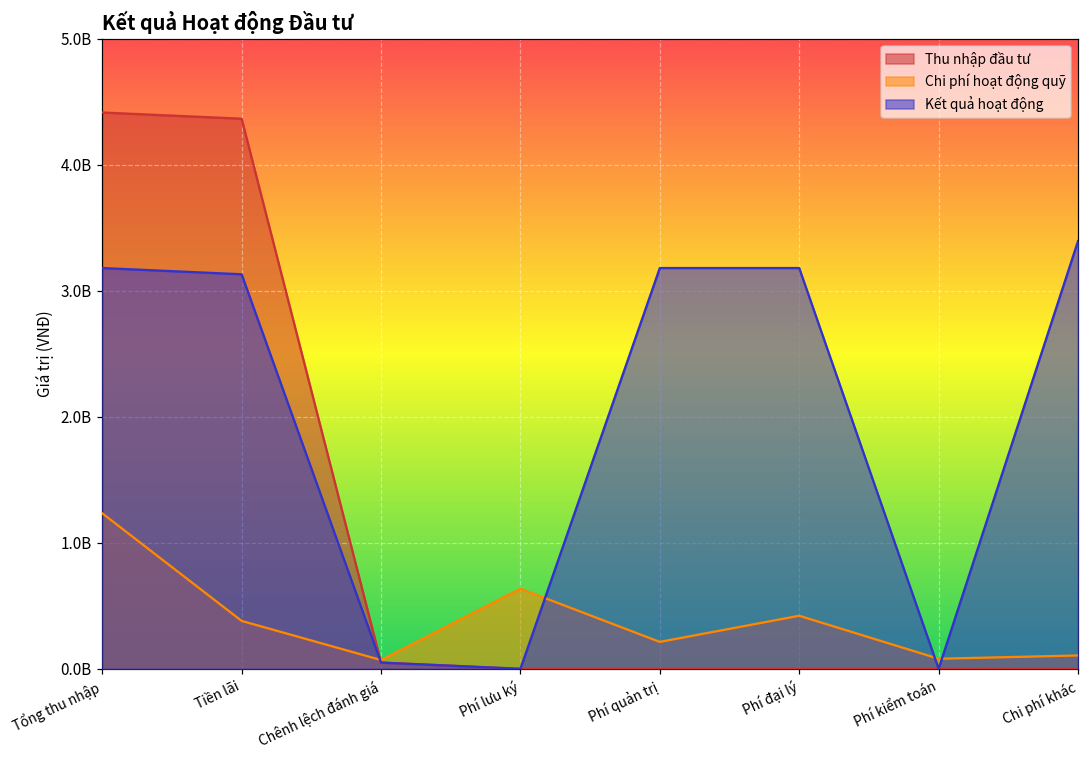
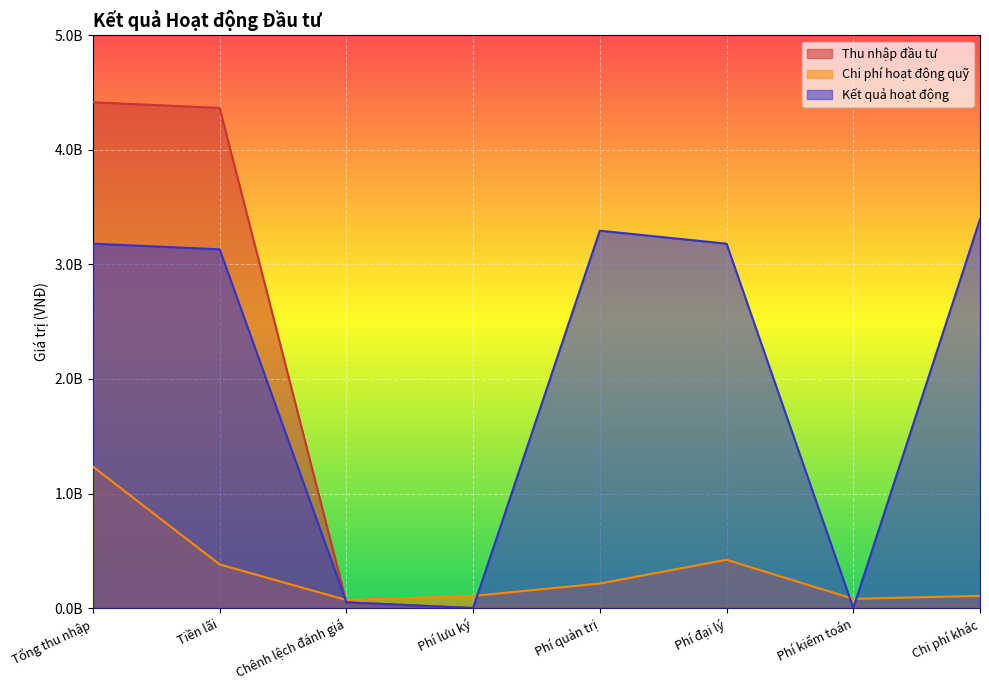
Chi phí hoạt động quỹ, Phí lưu ký: 640000000 -> 110000000
Kết quả hoạt động, Phí quản trị: 3180000000 -> 3290000000
